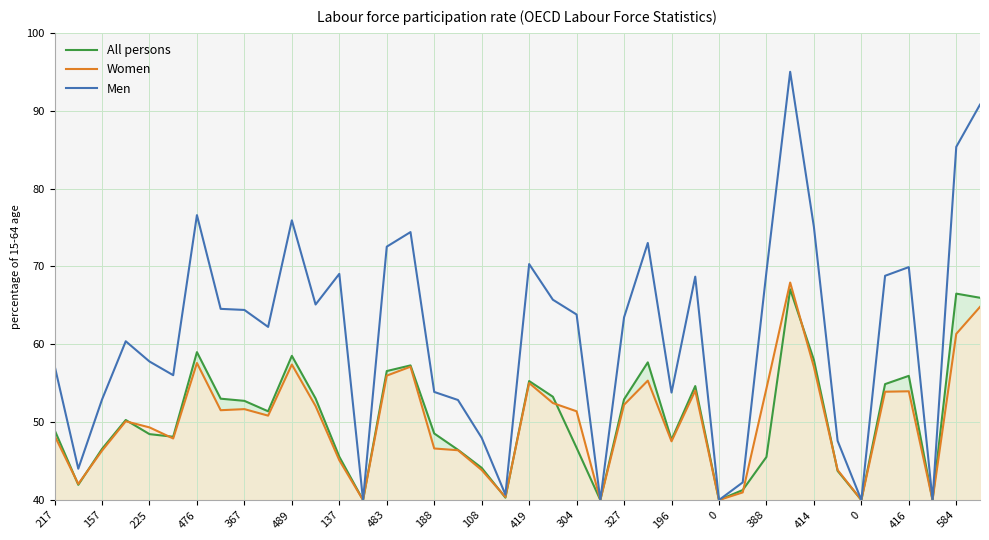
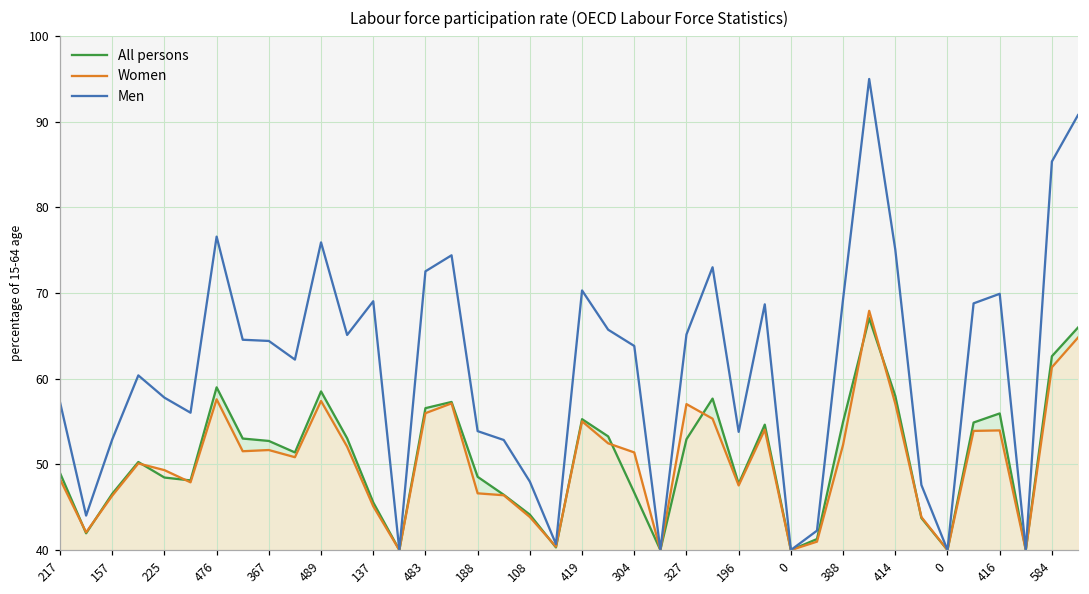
Women, 327: 52 -> 57
Men, 327: 63 -> 65
All persons, 388: 46 -> 55
Women, 388: 54 -> 52
All persons, 584: 67 -> 63
